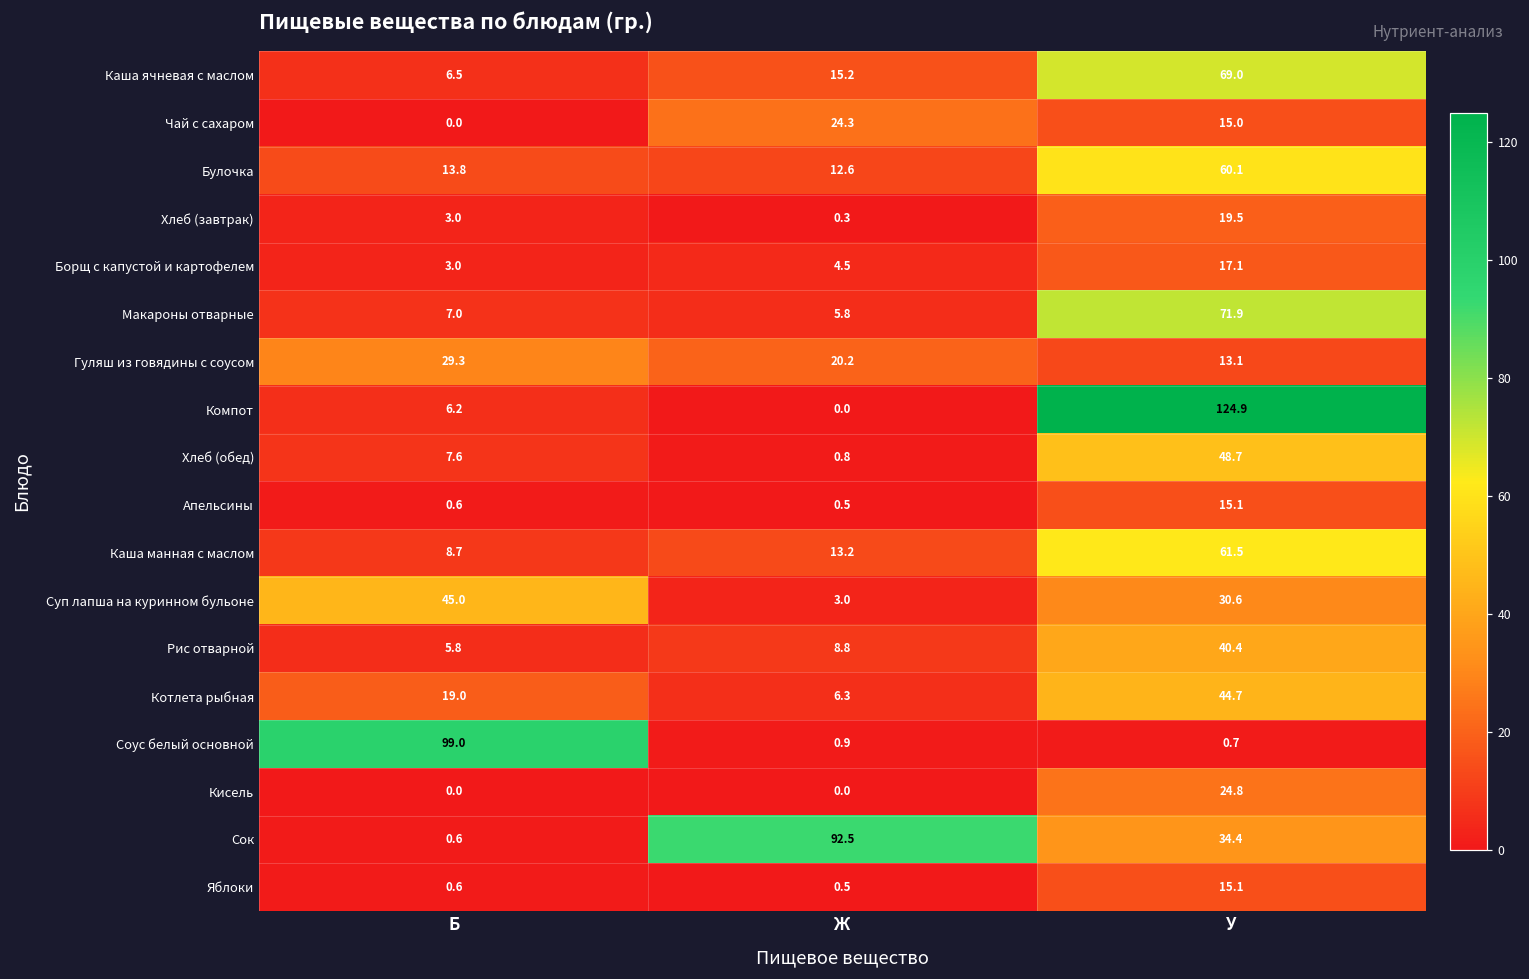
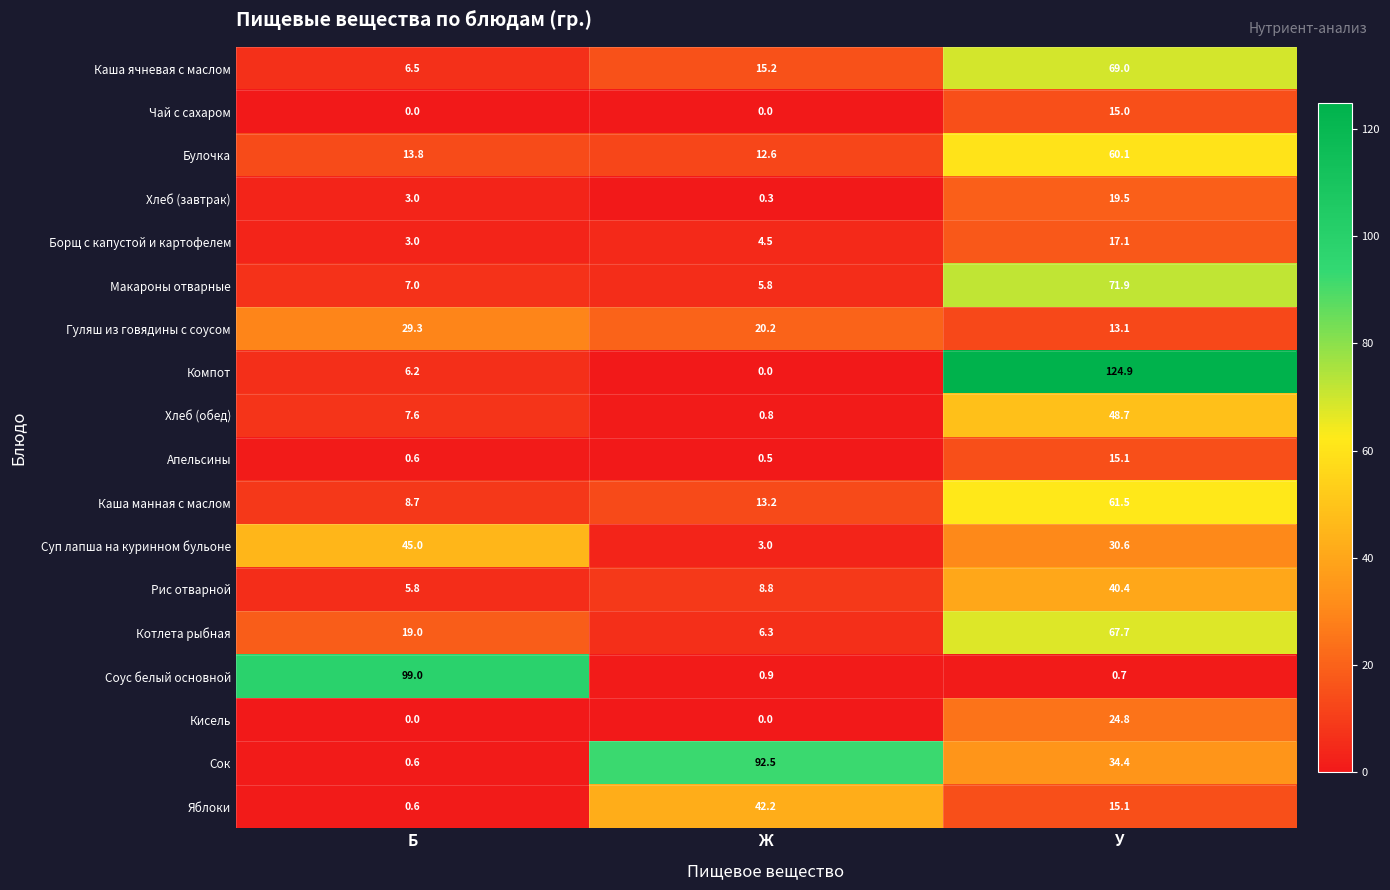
Чай с сахаром, Ж: 24.3 -> 0.0
Котлета рыбная, У: 44.7 -> 67.7
Яблоки, Ж: 0.5 -> 42.2
